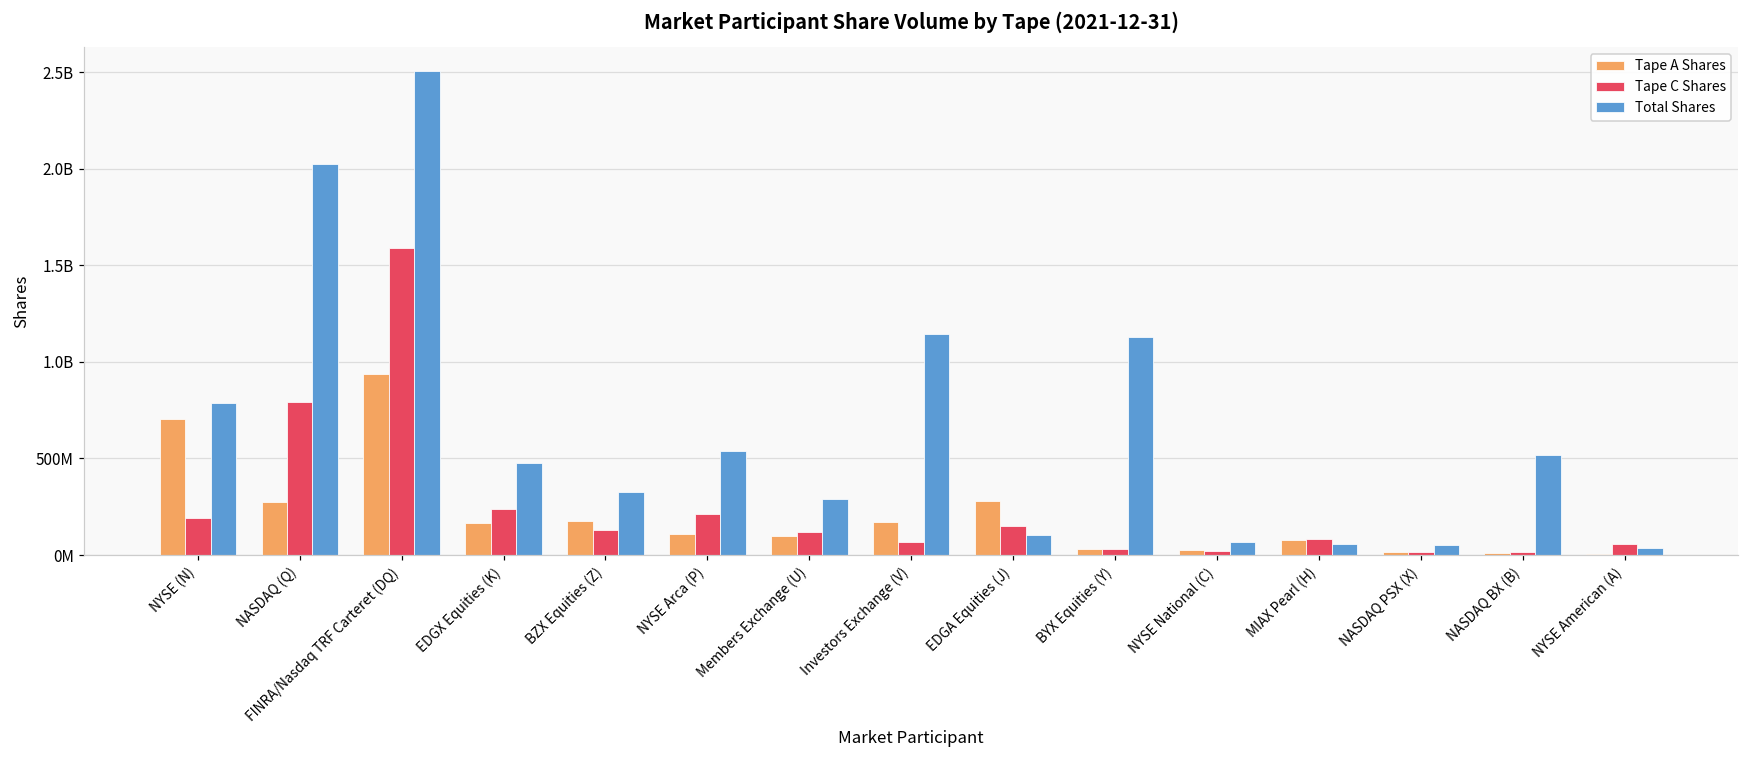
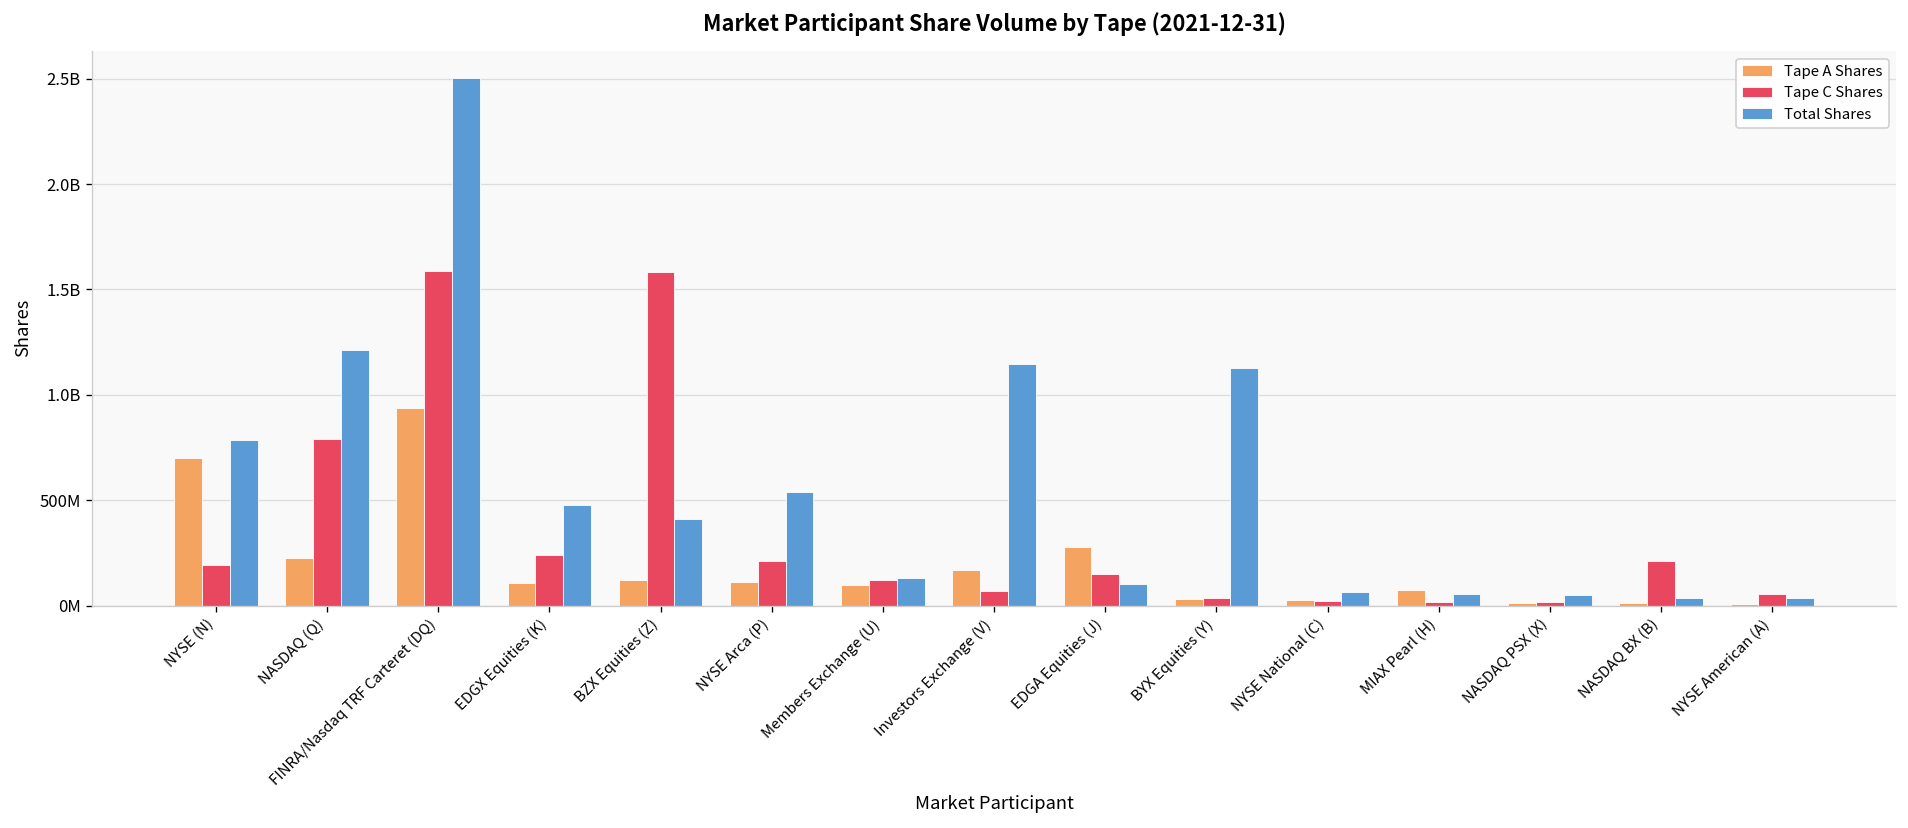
Tape A Shares, NASDAQ (Q): 270000000 -> 230000000
Total Shares, NASDAQ (Q): 2030000000 -> 1210000000
Tape A Shares, EDGX Equities (K): 170000000 -> 110000000
Tape A Shares, BZX Equities (Z): 180000000 -> 120000000
Tape C Shares, BZX Equities (Z): 130000000 -> 1580000000
Total Shares, BZX Equities (Z): 330000000 -> 410000000
Total Shares, Members Exchange (U): 290000000 -> 130000000
Tape C Shares, MIAX Pearl (H): 90000000 -> 20000000
Tape C Shares, NASDAQ BX (B): 10000000 -> 210000000
Total Shares, NASDAQ BX (B): 520000000 -> 30000000
